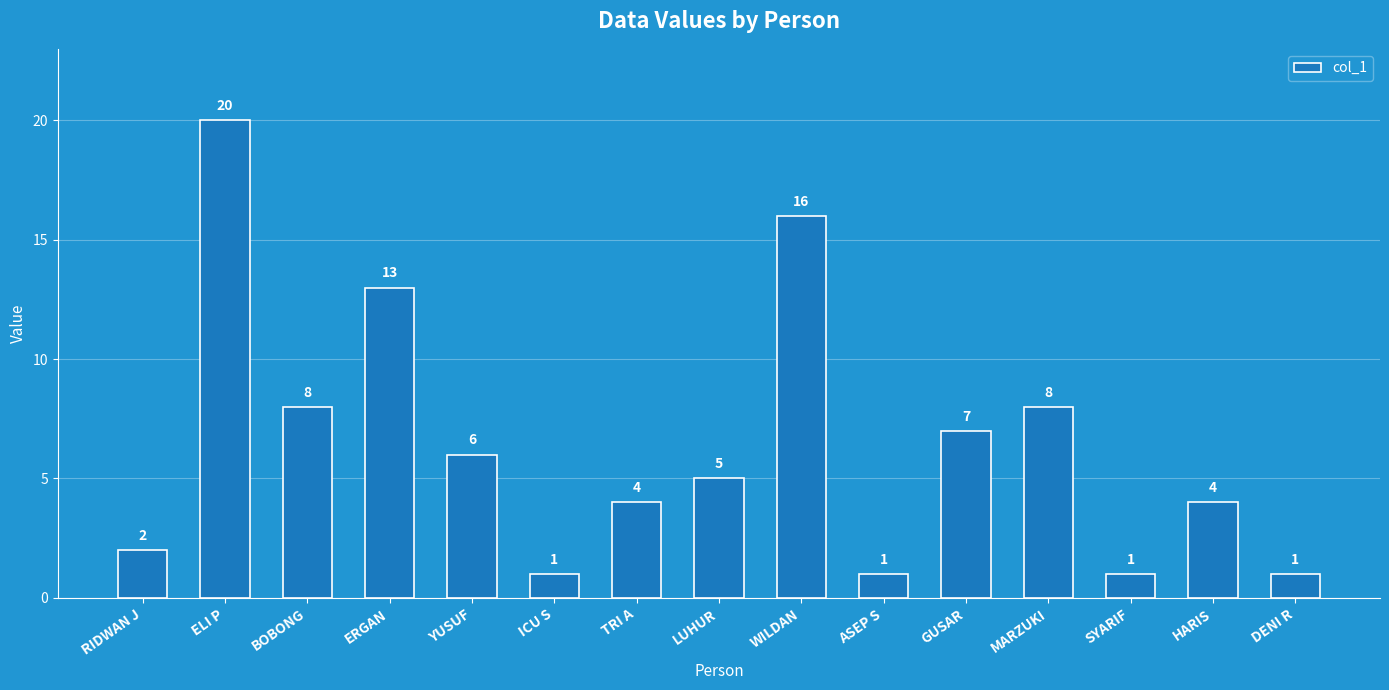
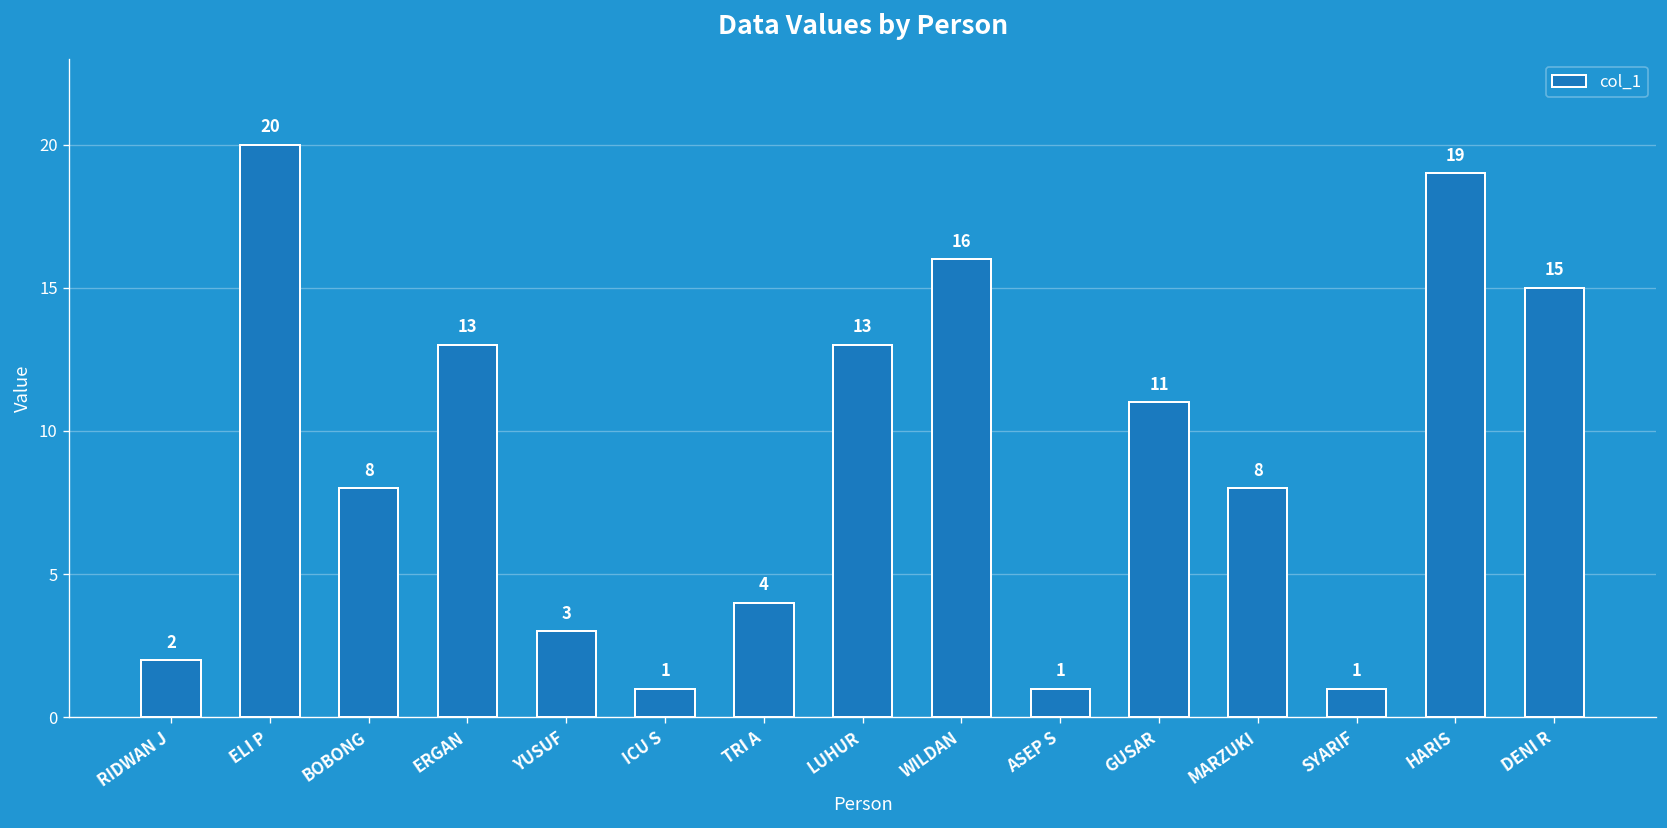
YUSUF: 6 -> 3
LUHUR: 5 -> 13
GUSAR: 7 -> 11
HARIS: 4 -> 19
DENI R: 1 -> 15
